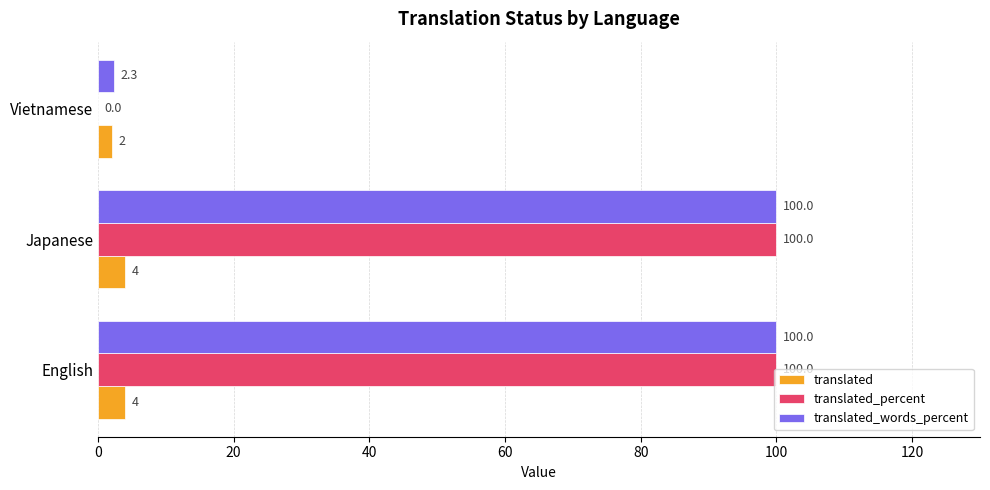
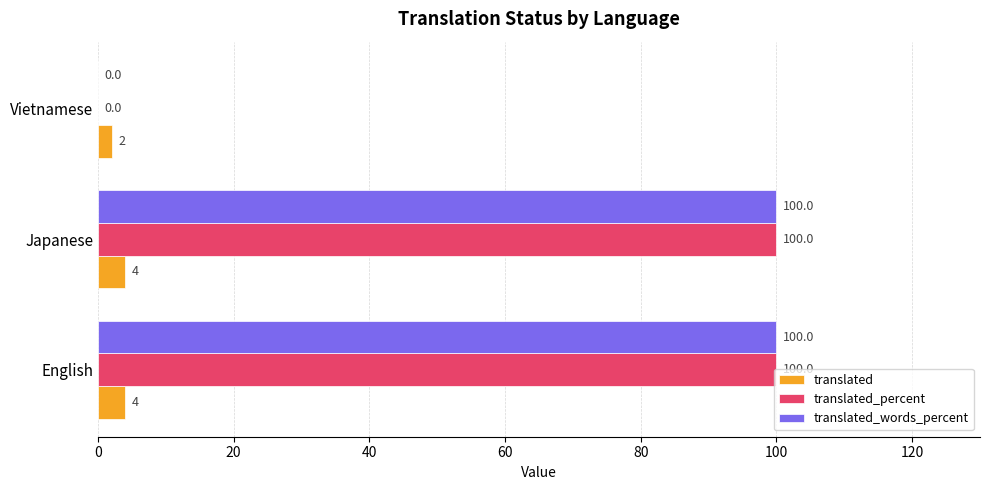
translated_words_percent, Vietnamese: 2.3 -> 0.0
